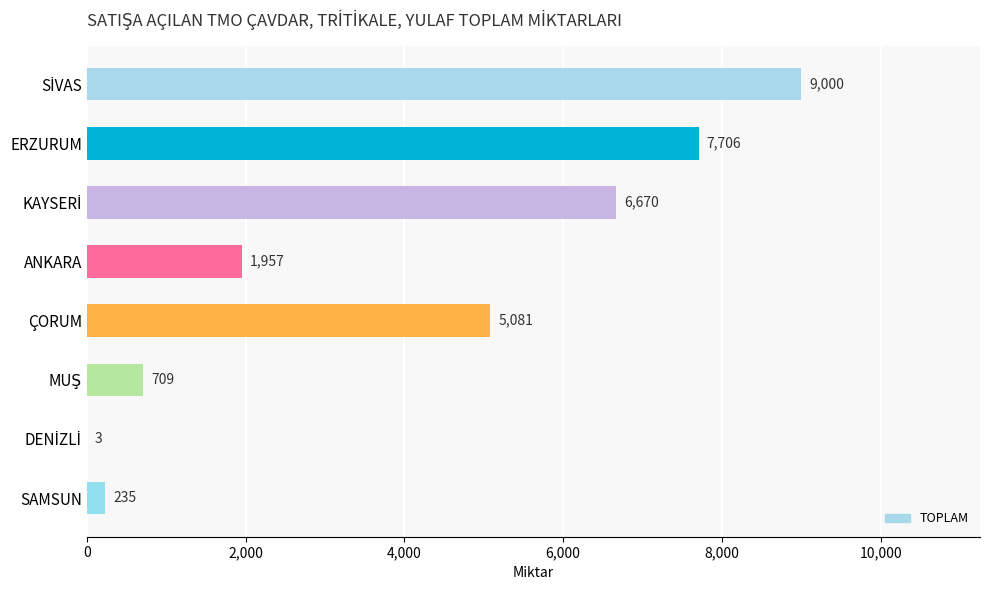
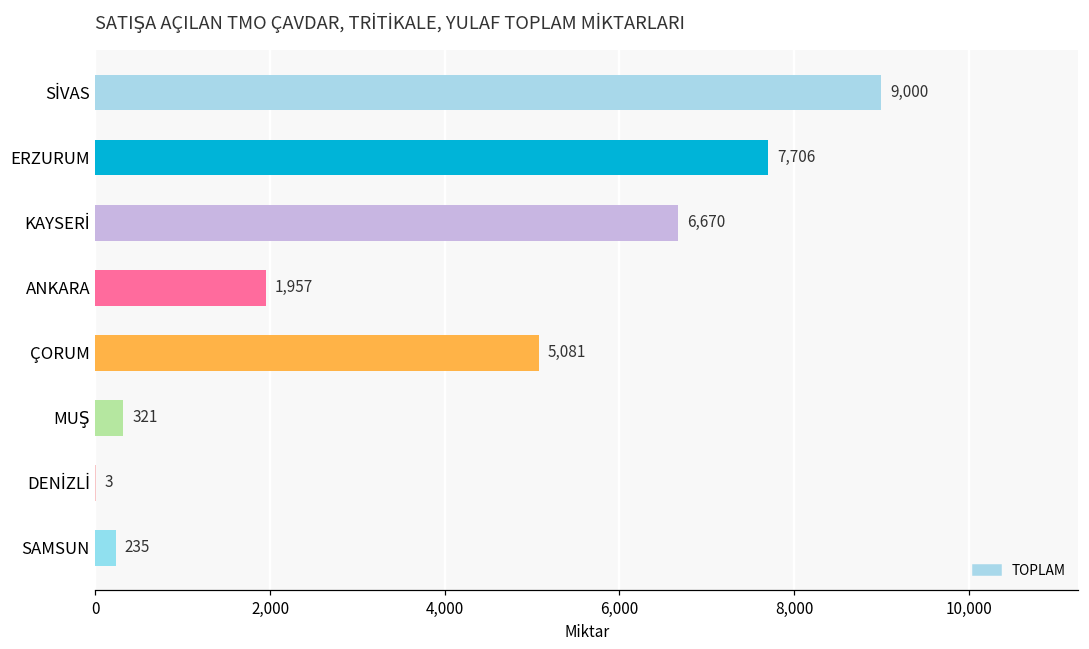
MUŞ: 709 -> 321
